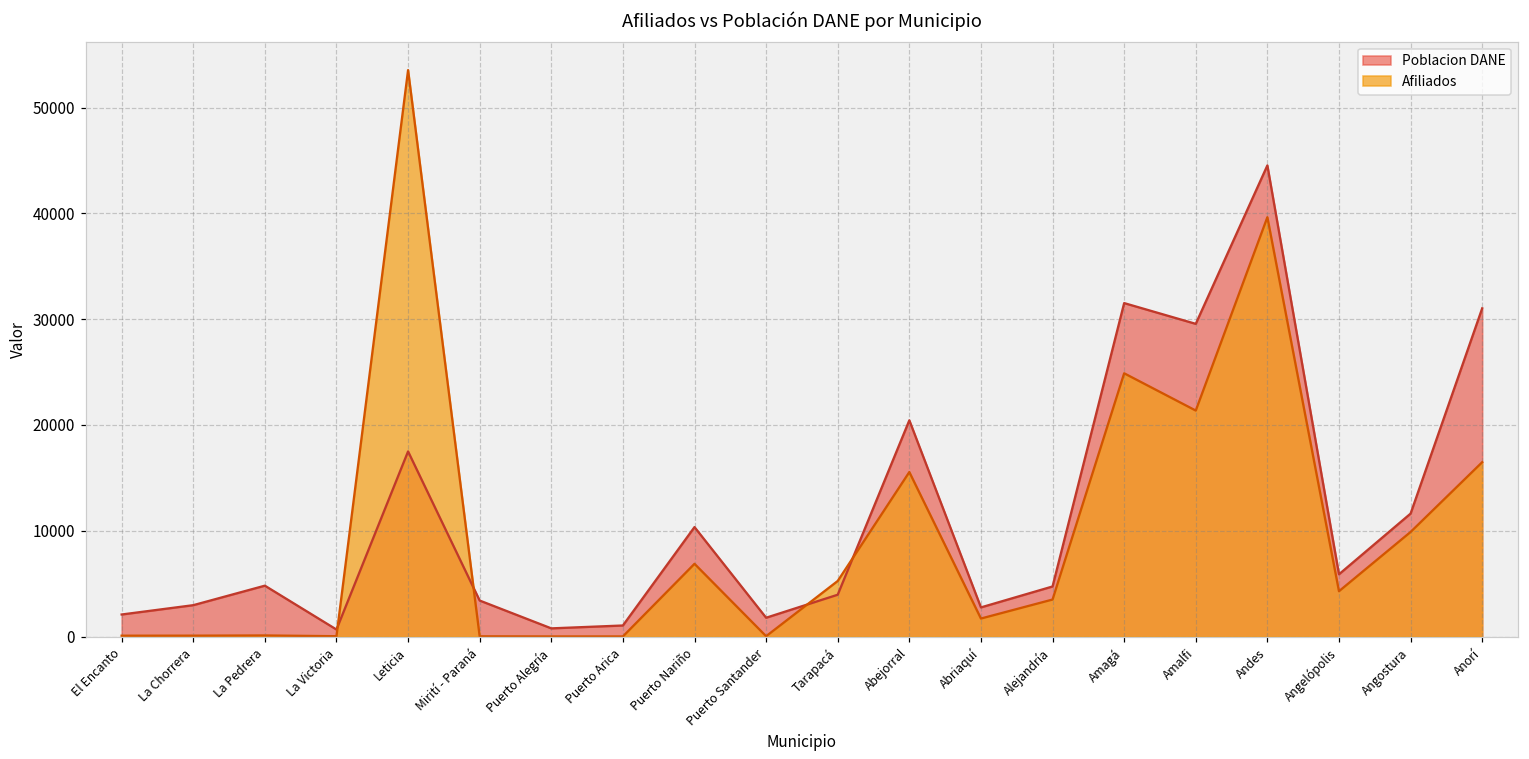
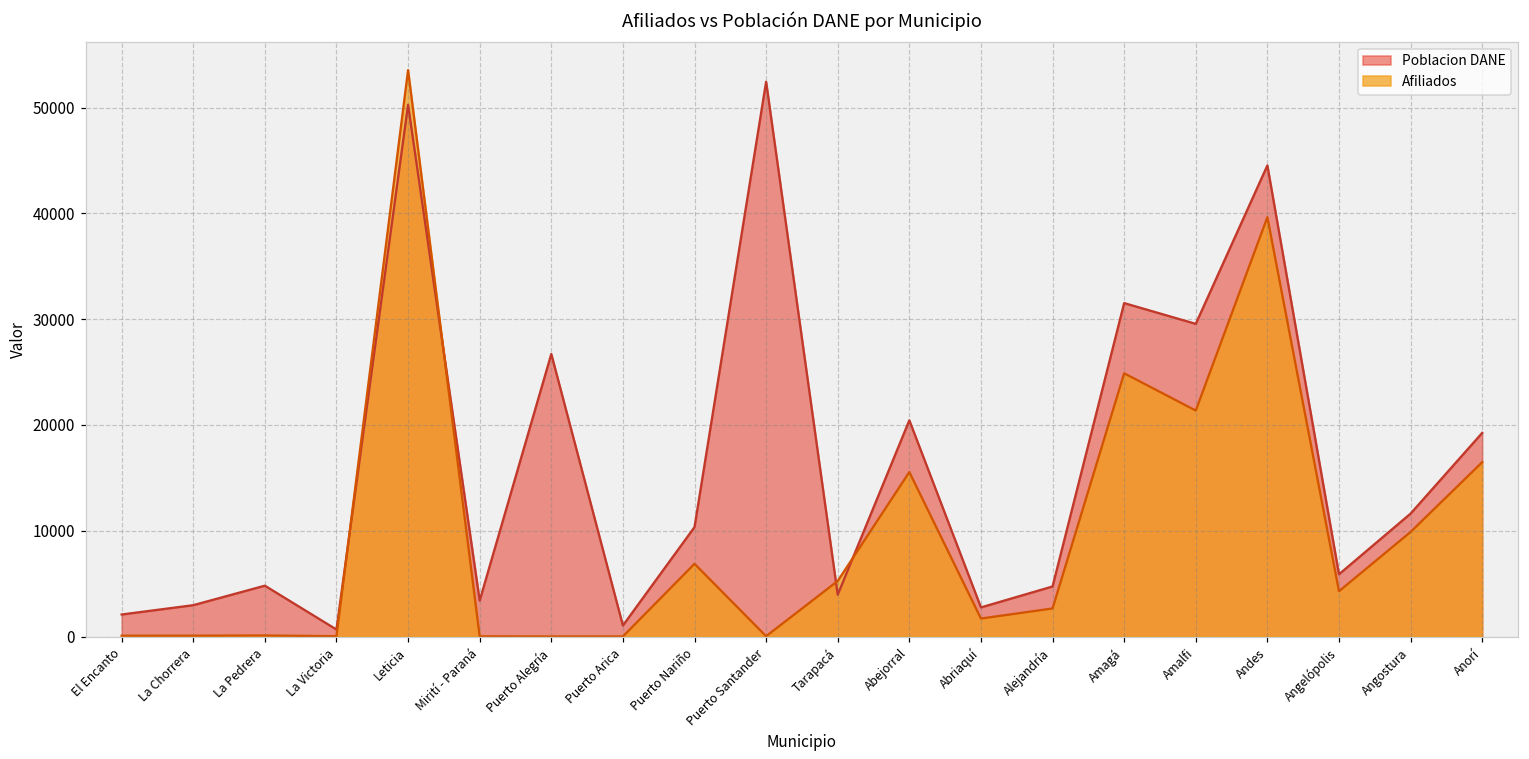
Poblacion DANE, Leticia: 18000 -> 50000
Poblacion DANE, Puerto Alegría: 1000 -> 27000
Poblacion DANE, Puerto Santander: 2000 -> 52000
Afiliados, Alejandría: 3500 -> 2700
Poblacion DANE, Anorí: 31000 -> 19000
